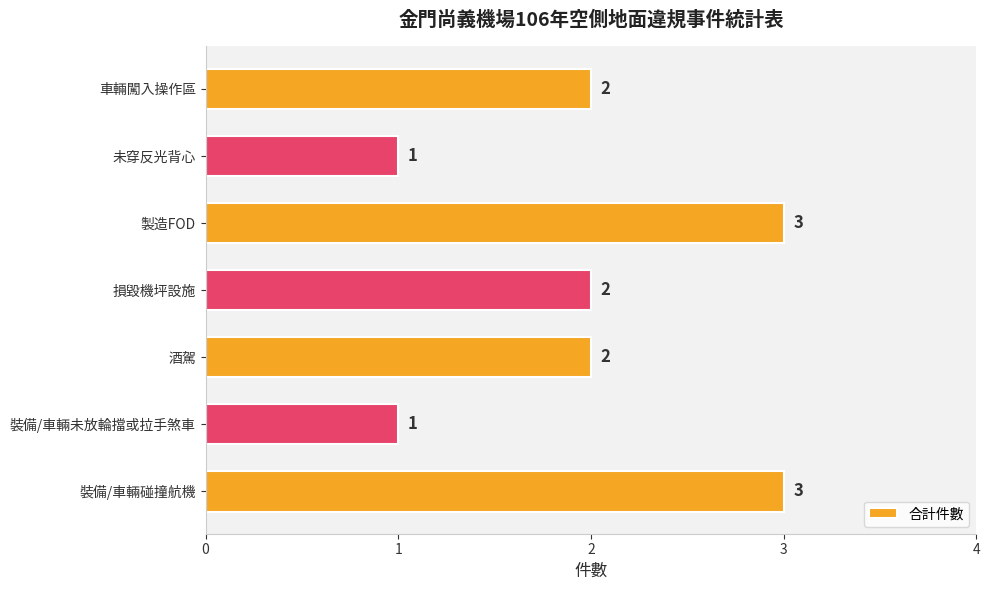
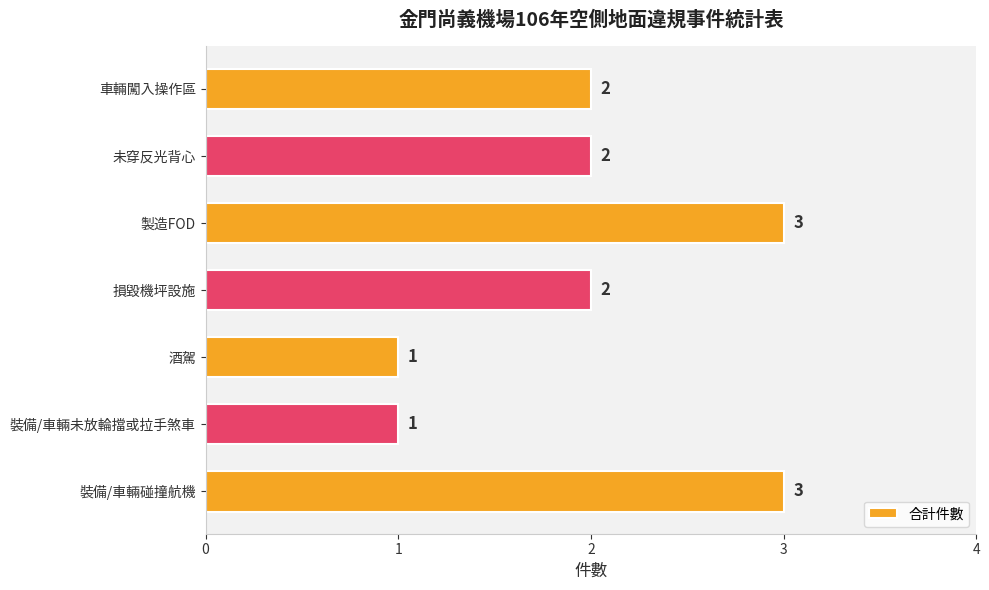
未穿反光背心: 1 -> 2
酒駕: 2 -> 1
